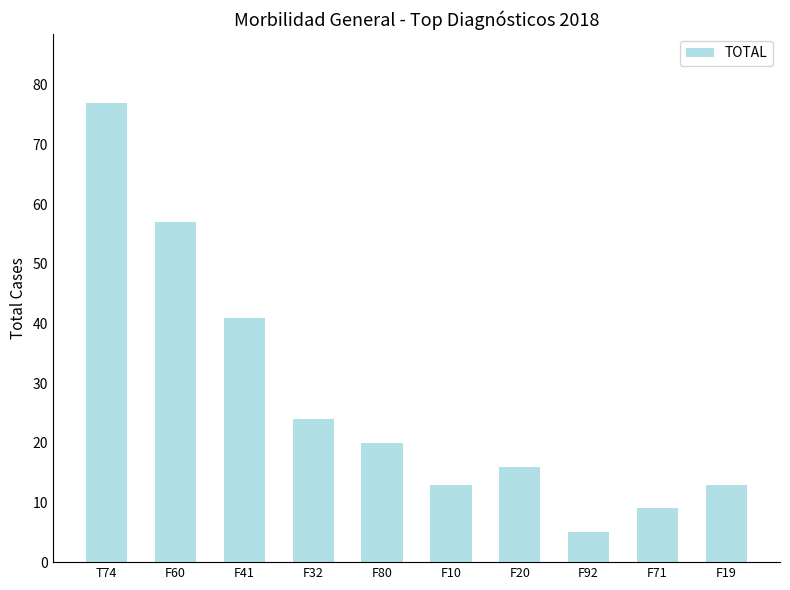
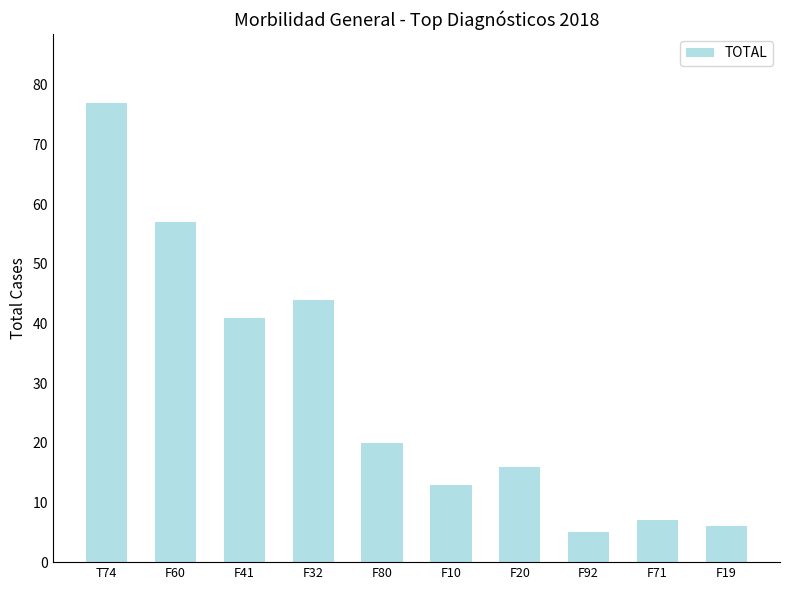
F32: 24 -> 44
F71: 9 -> 7
F19: 13 -> 6
